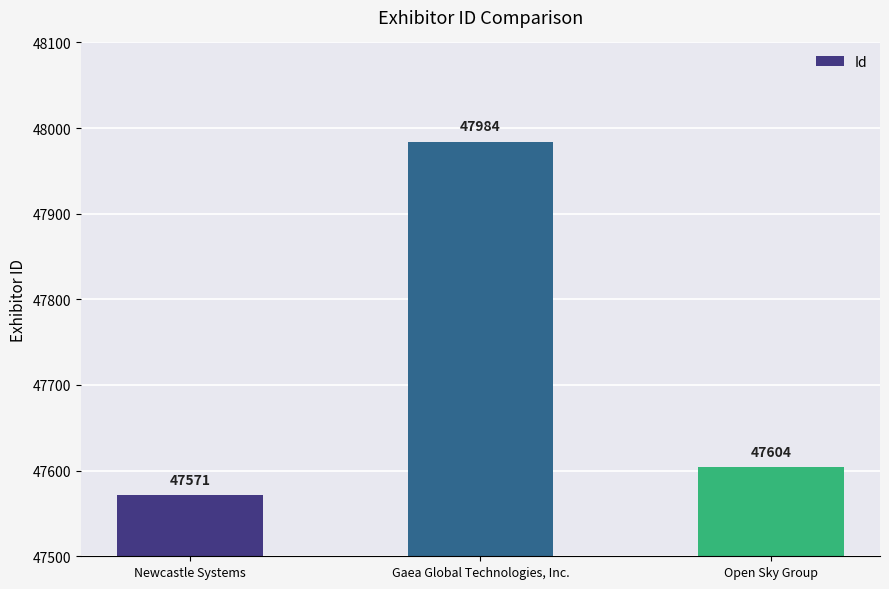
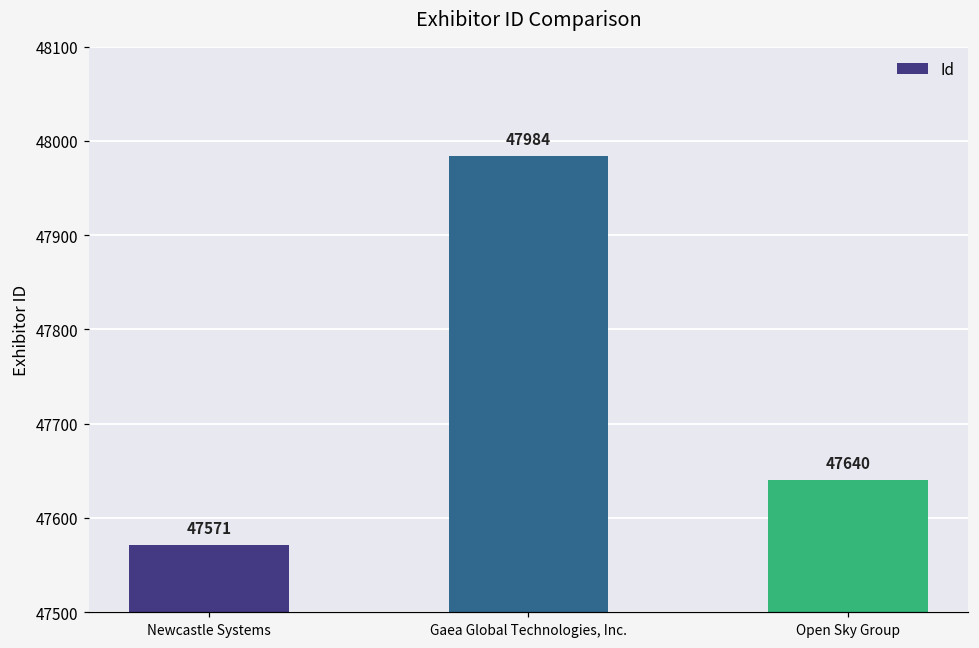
Open Sky Group: 47604 -> 47640
